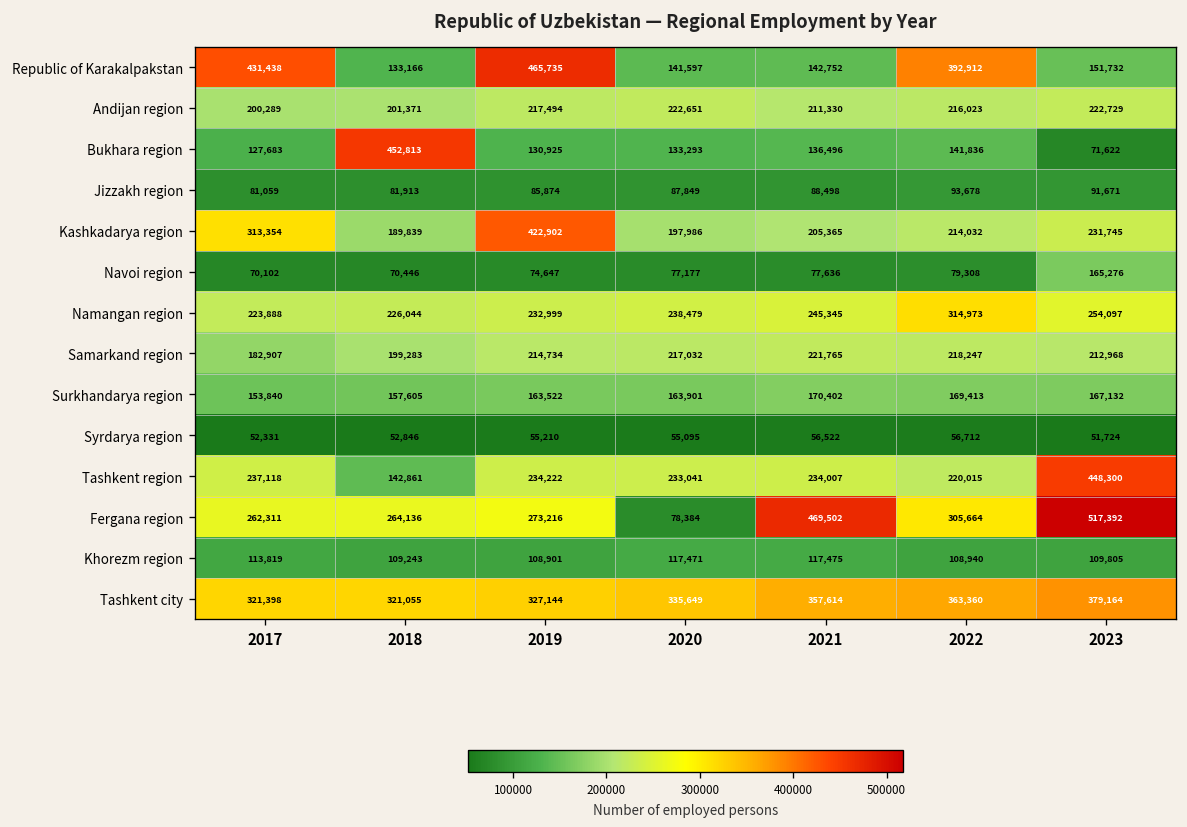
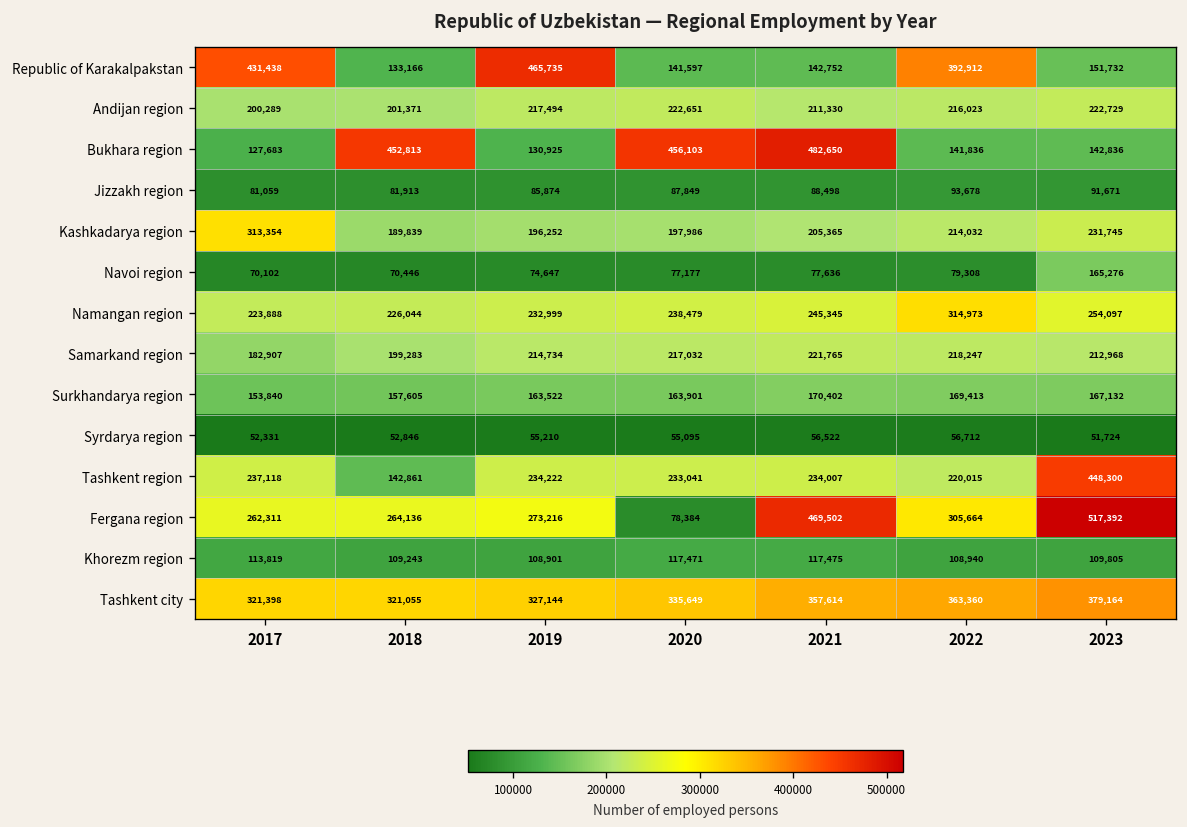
Bukhara region, 2020: 133,293 -> 456,103
Bukhara region, 2021: 136,496 -> 482,650
Bukhara region, 2023: 71,622 -> 142,836
Kashkadarya region, 2019: 422,902 -> 196,252
